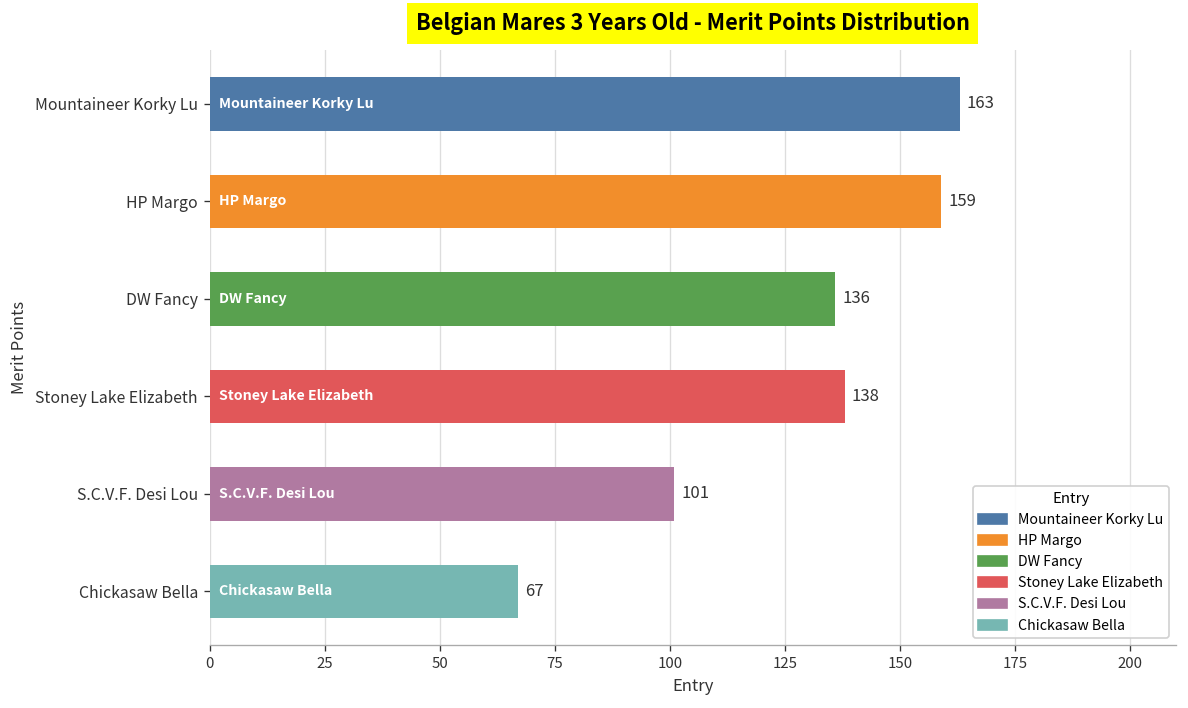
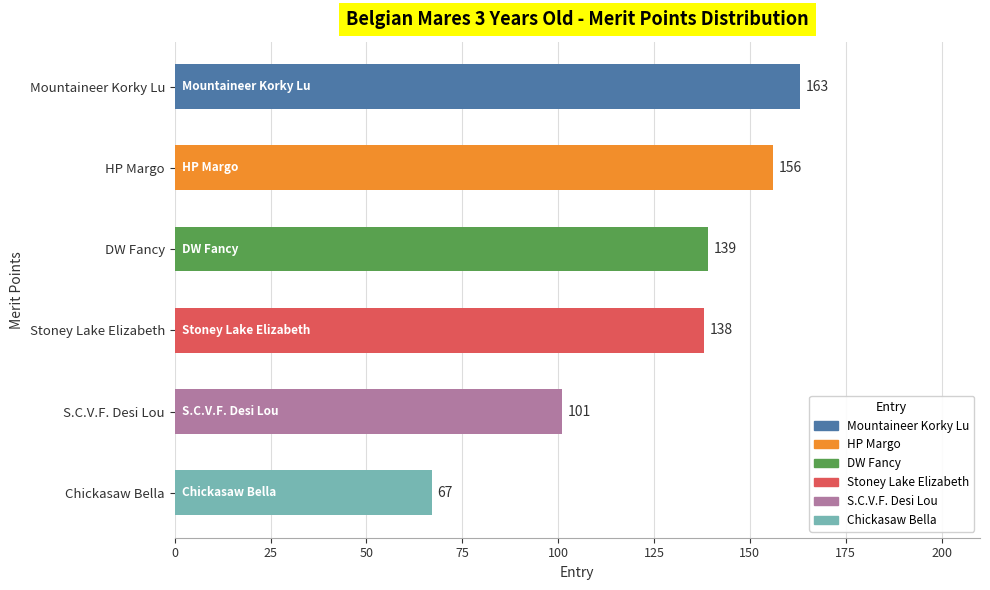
HP Margo: 159 -> 156
DW Fancy: 136 -> 139
